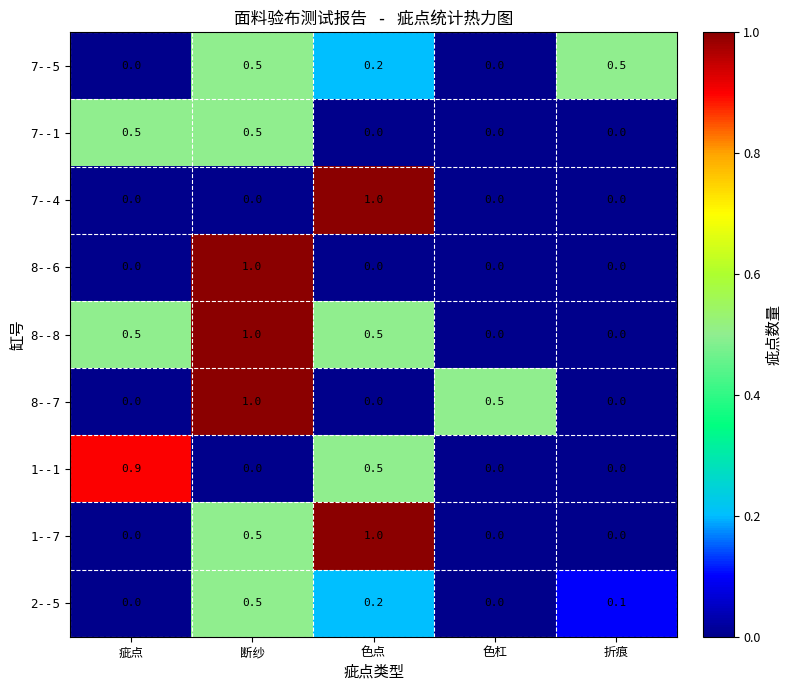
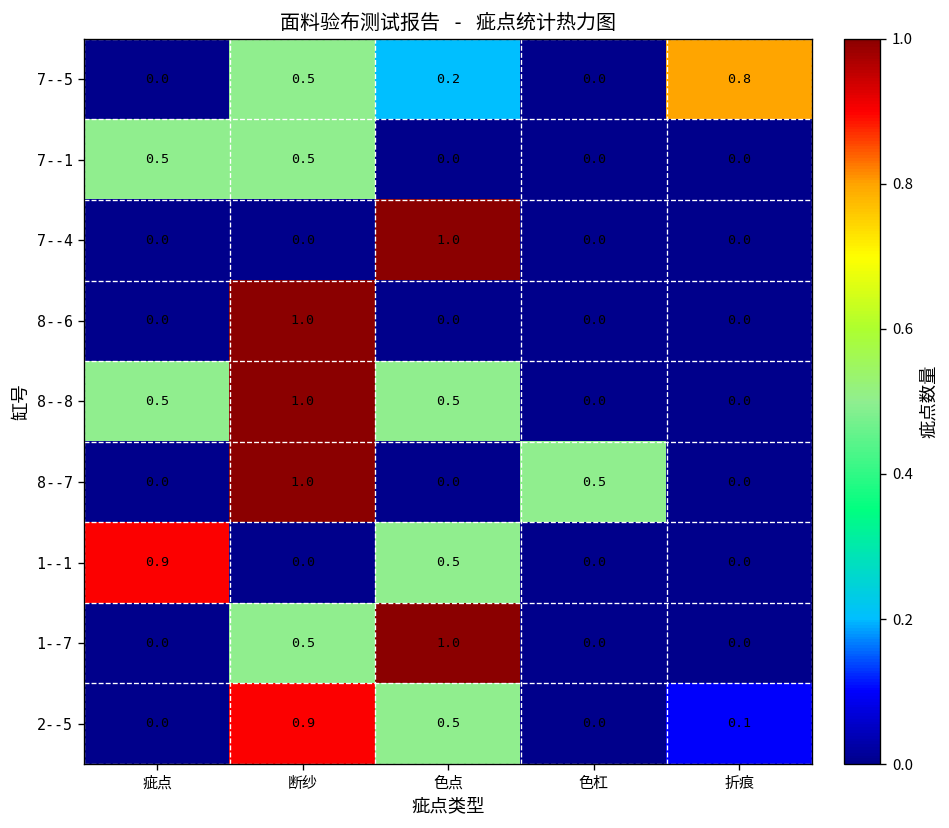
7--5, 折痕: 0.5 -> 0.8
2--5, 断纱: 0.5 -> 0.9
2--5, 色点: 0.2 -> 0.5
